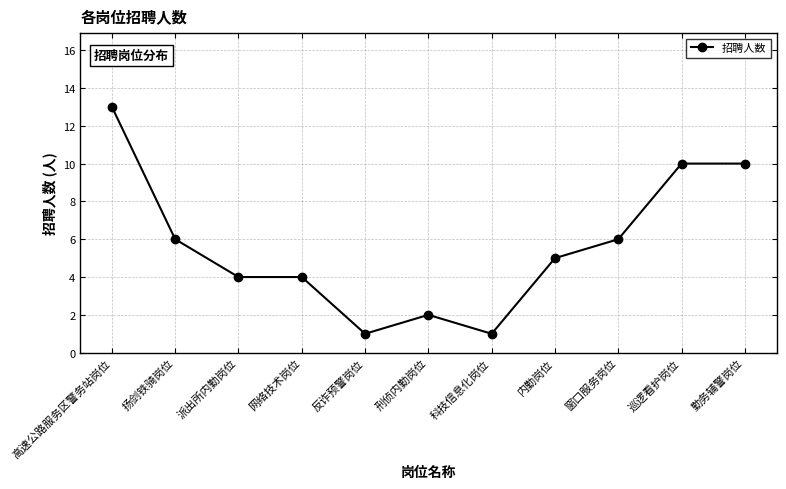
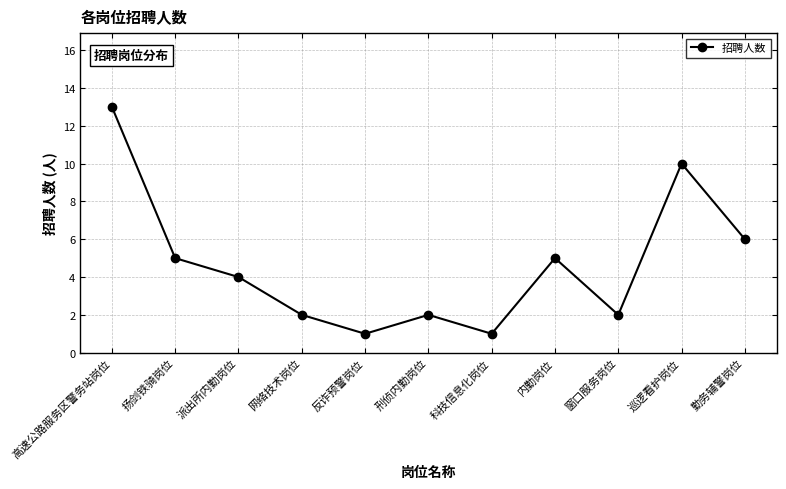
扬剑铁骑岗位: 6 -> 5
网络技术岗位: 4 -> 2
窗口服务岗位: 6 -> 2
勤务辅警岗位: 10 -> 6
